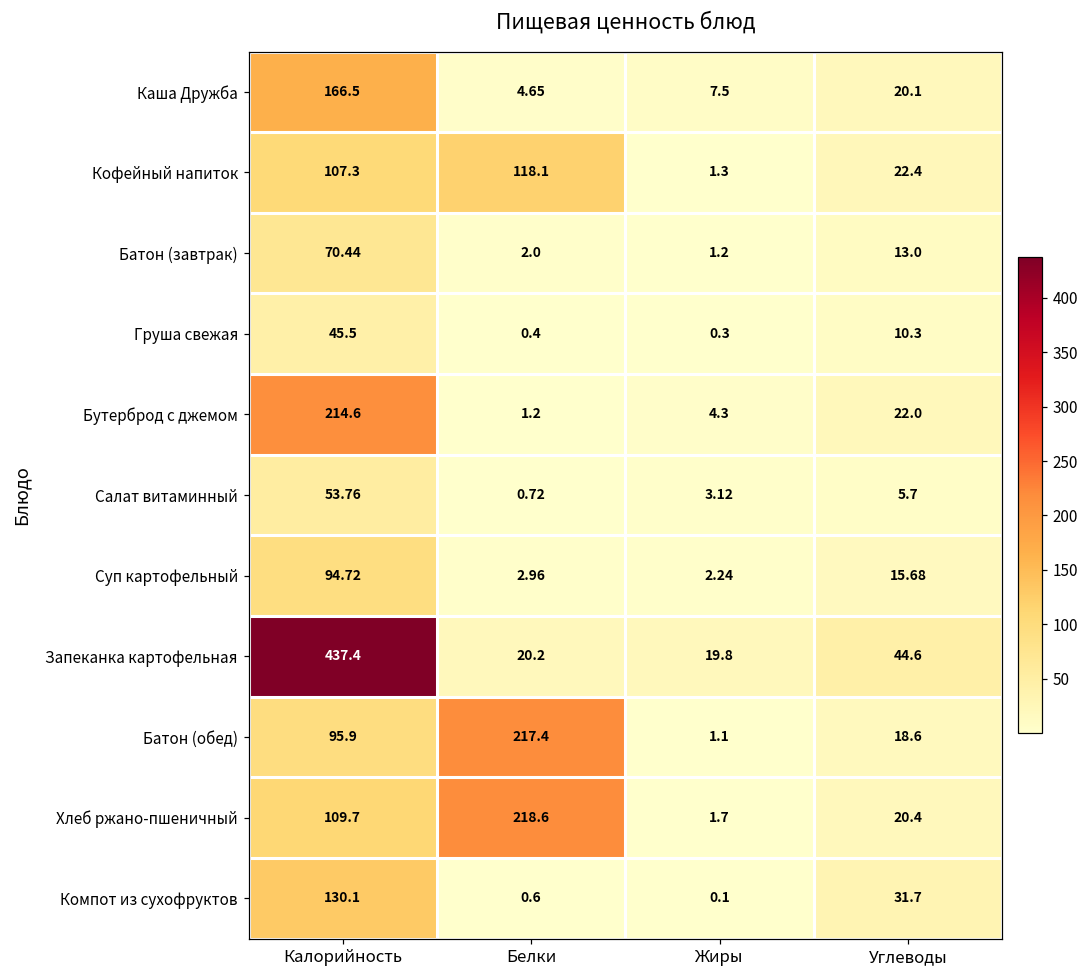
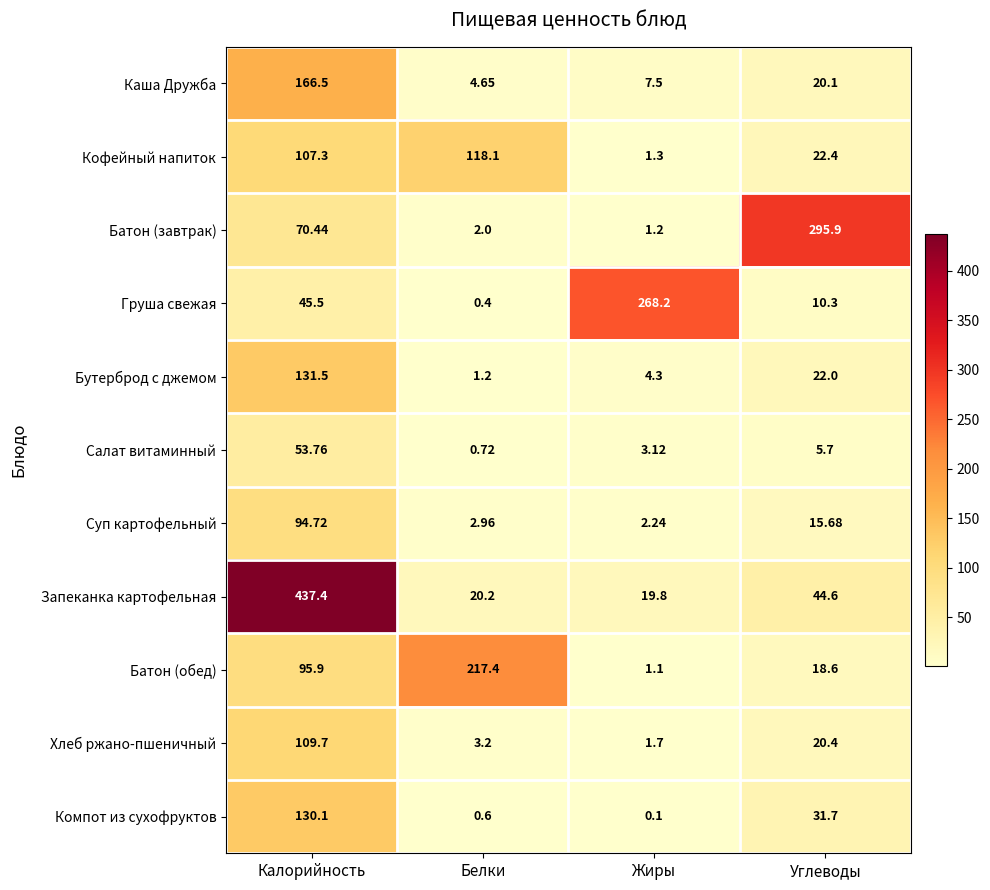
Батон (завтрак), Углеводы: 13.0 -> 295.9
Груша свежая, Жиры: 0.3 -> 268.2
Бутерброд с джемом, Калорийность: 214.6 -> 131.5
Хлеб ржано-пшеничный, Белки: 218.6 -> 3.2
